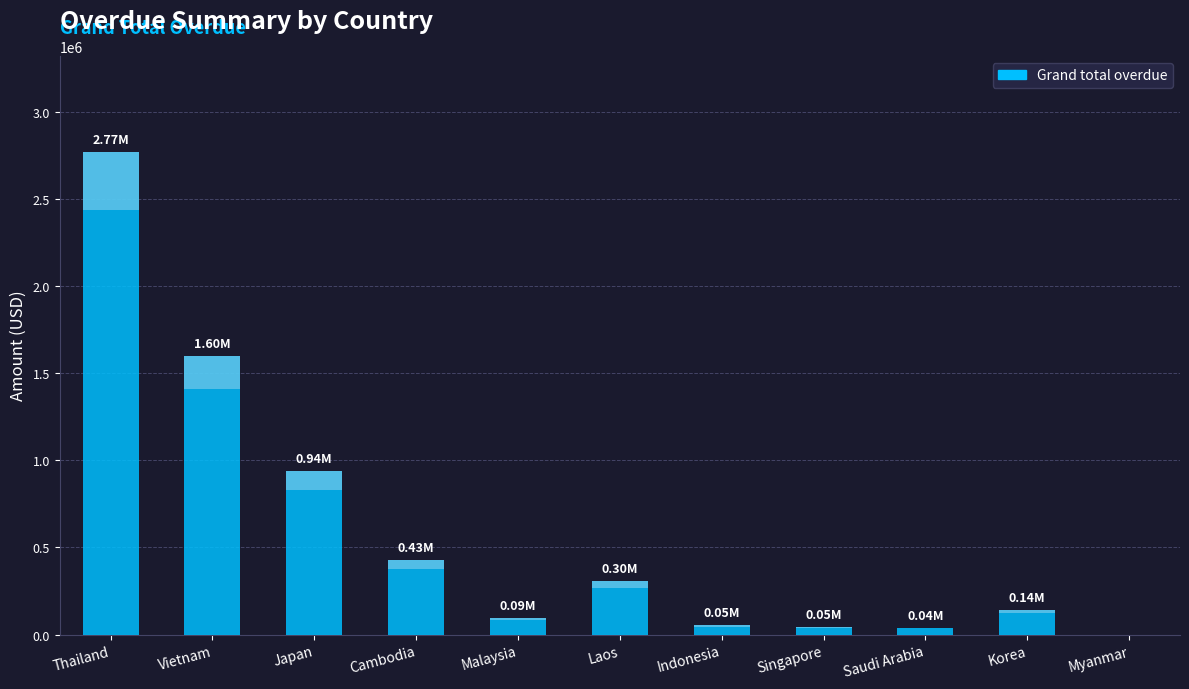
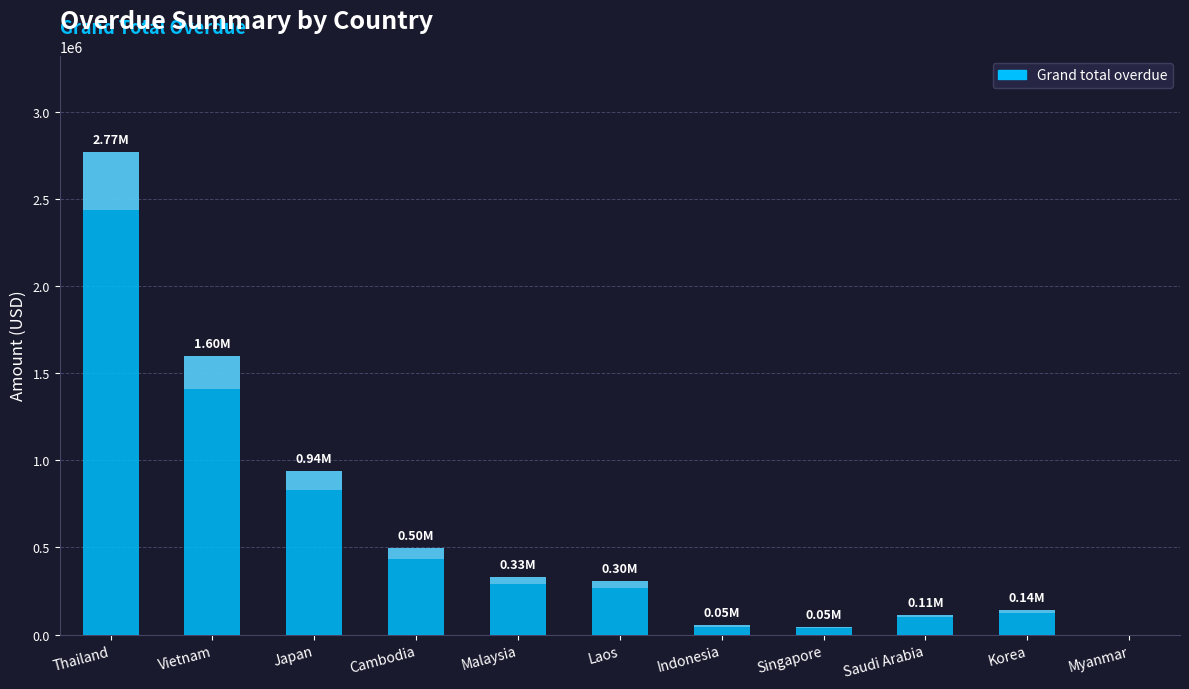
Cambodia: 0.43M -> 0.50M
Malaysia: 0.09M -> 0.33M
Saudi Arabia: 0.04M -> 0.11M
